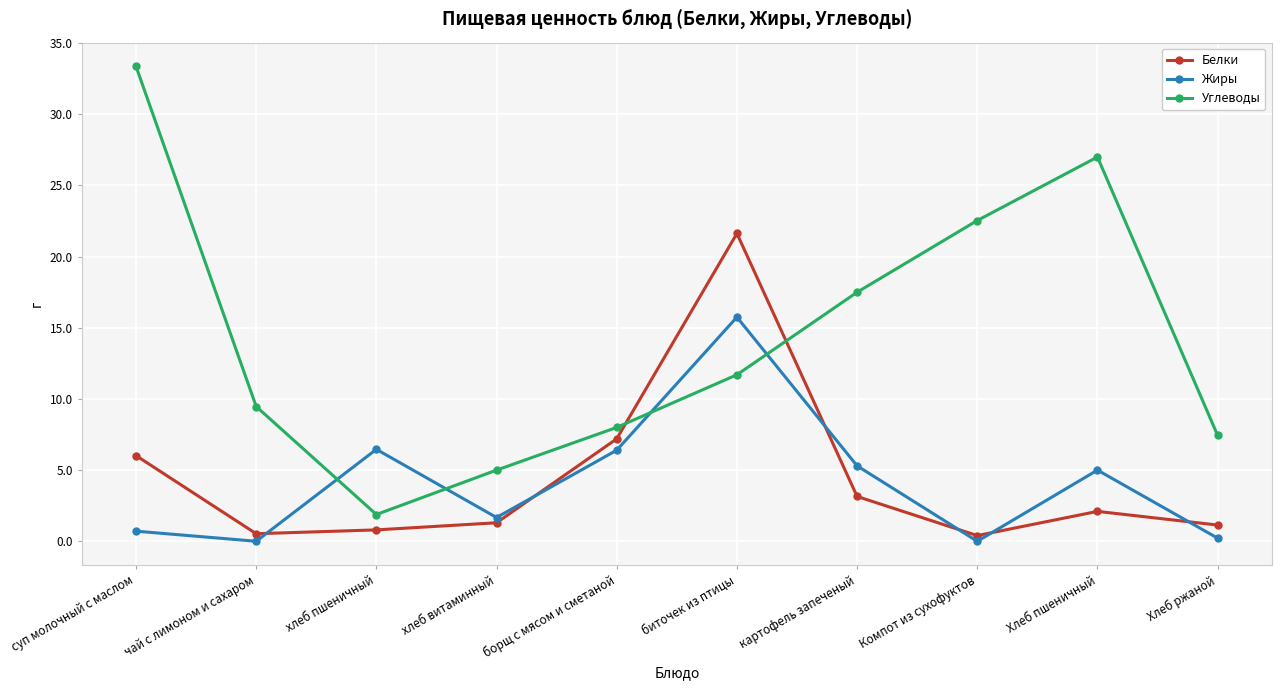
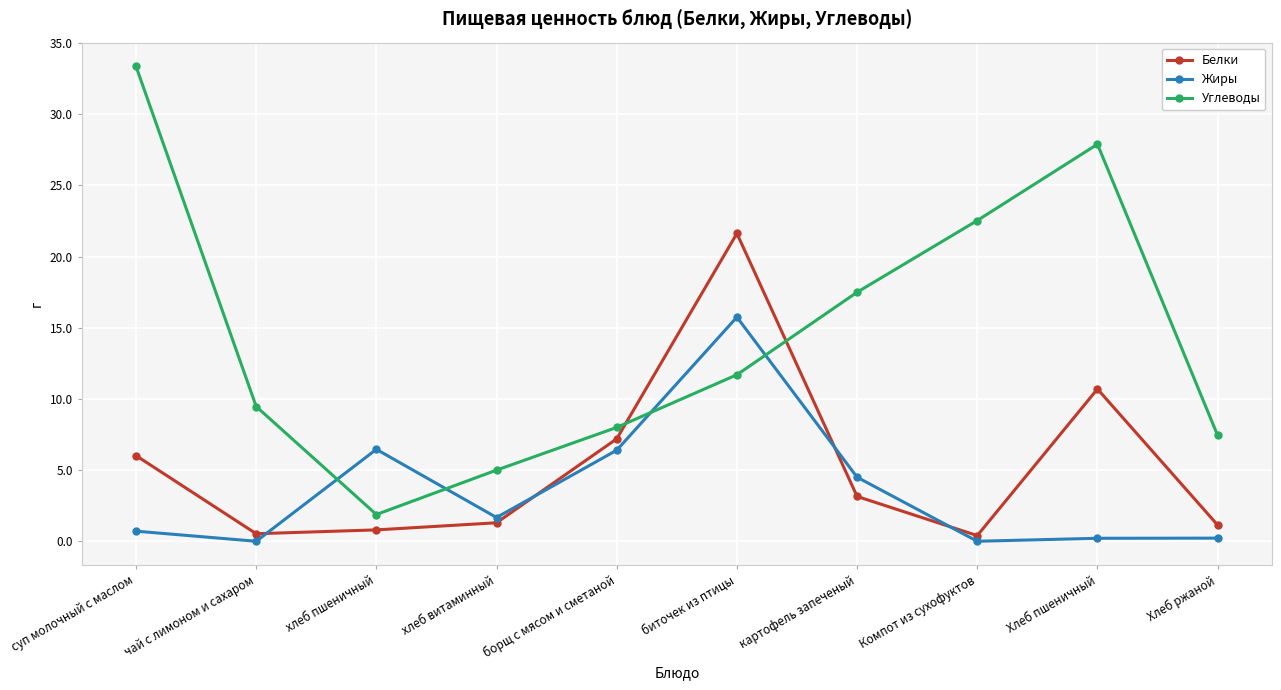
Жиры, картофель запеченый: 5.3 -> 4.5
Белки, Хлеб пшеничный: 2.1 -> 10.7
Жиры, Хлеб пшеничный: 5.0 -> 0.2
Углеводы, Хлеб пшеничный: 27.0 -> 27.9
